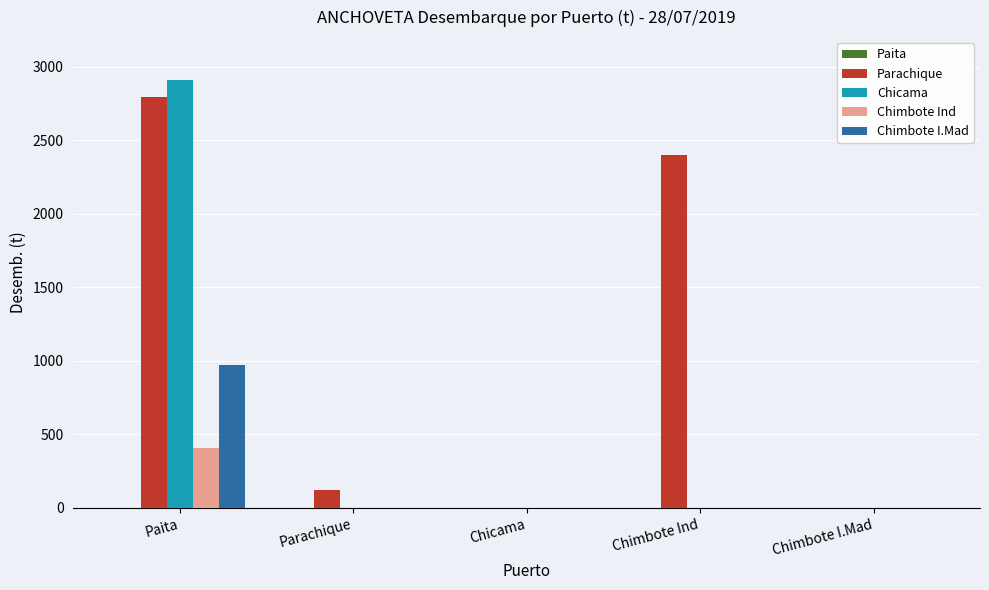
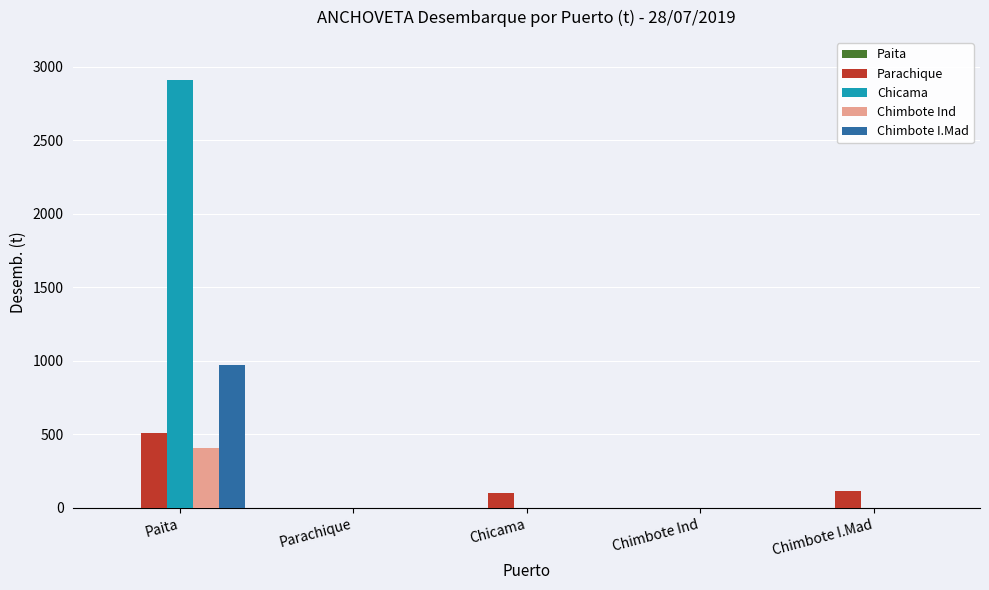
Parachique, Paita: 2790 -> 510
Parachique, Parachique: 120 -> 0
Parachique, Chicama: 0 -> 100
Parachique, Chimbote Ind: 2400 -> 0
Parachique, Chimbote I.Mad: 0 -> 110
